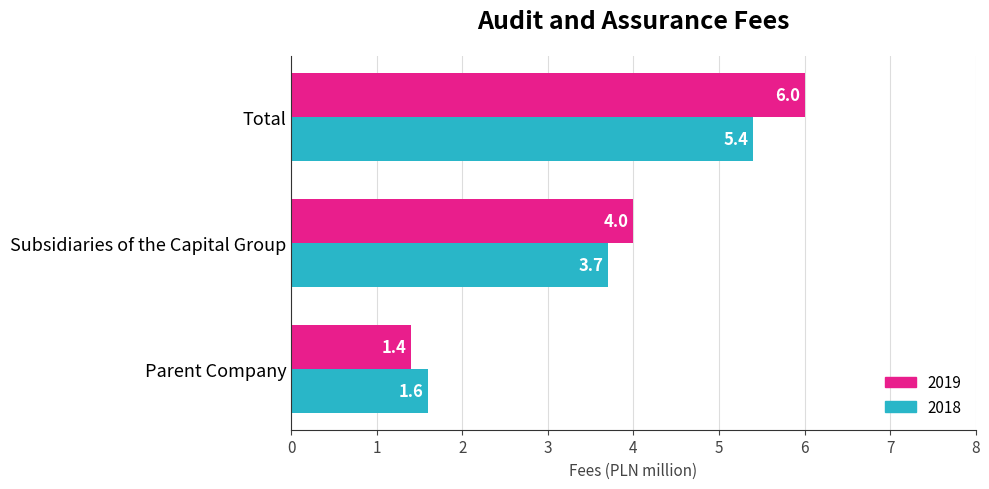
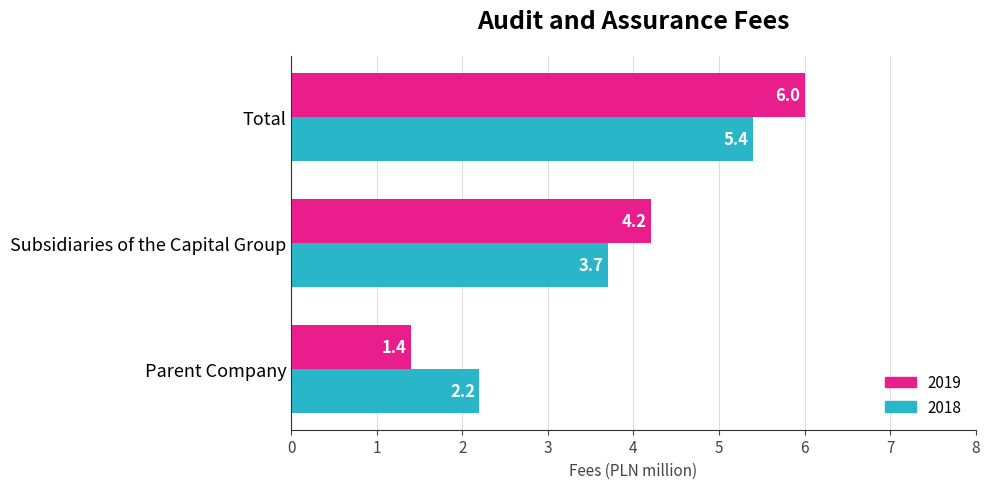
2019, Subsidiaries of the Capital Group: 4.0 -> 4.2
2018, Parent Company: 1.6 -> 2.2
